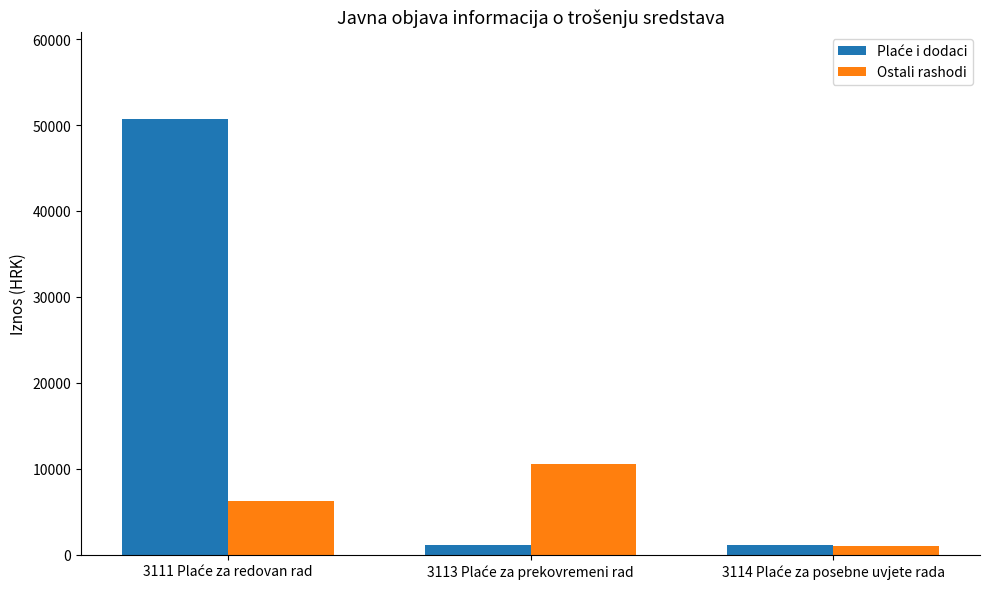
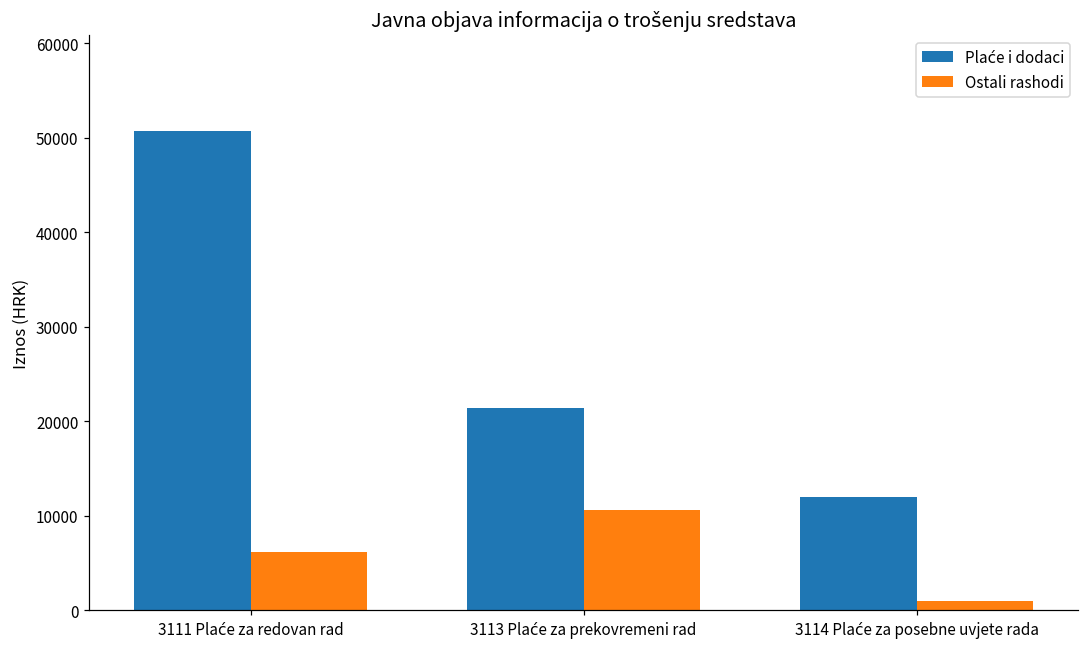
Plaće i dodaci, 3113 Plaće za prekovremeni rad: 1000 -> 21000
Plaće i dodaci, 3114 Plaće za posebne uvjete rada: 1000 -> 12000
